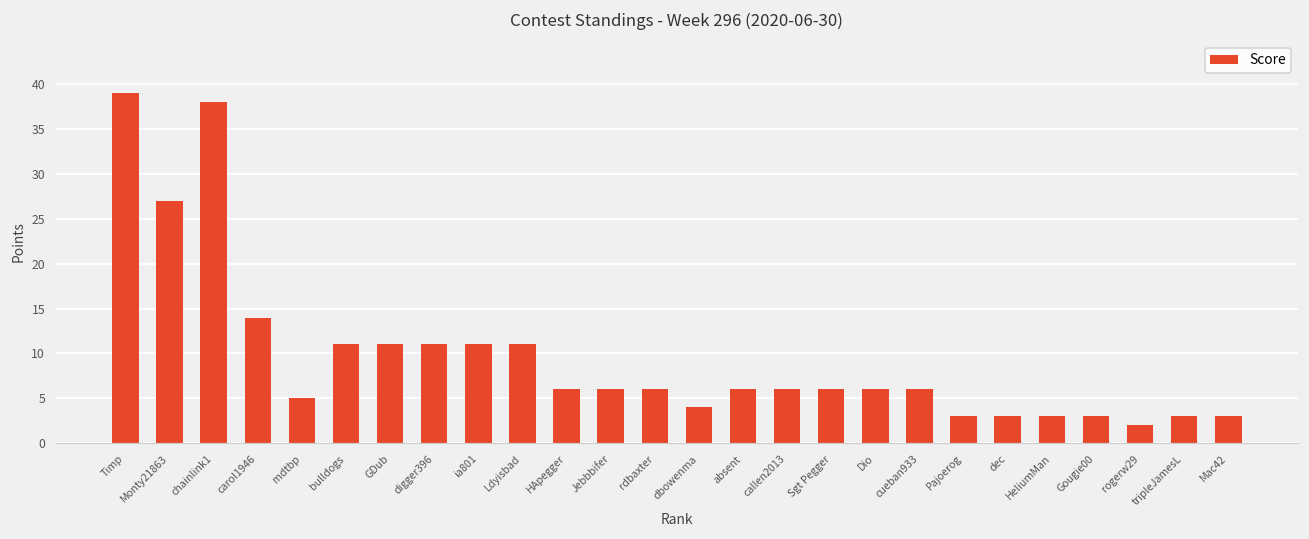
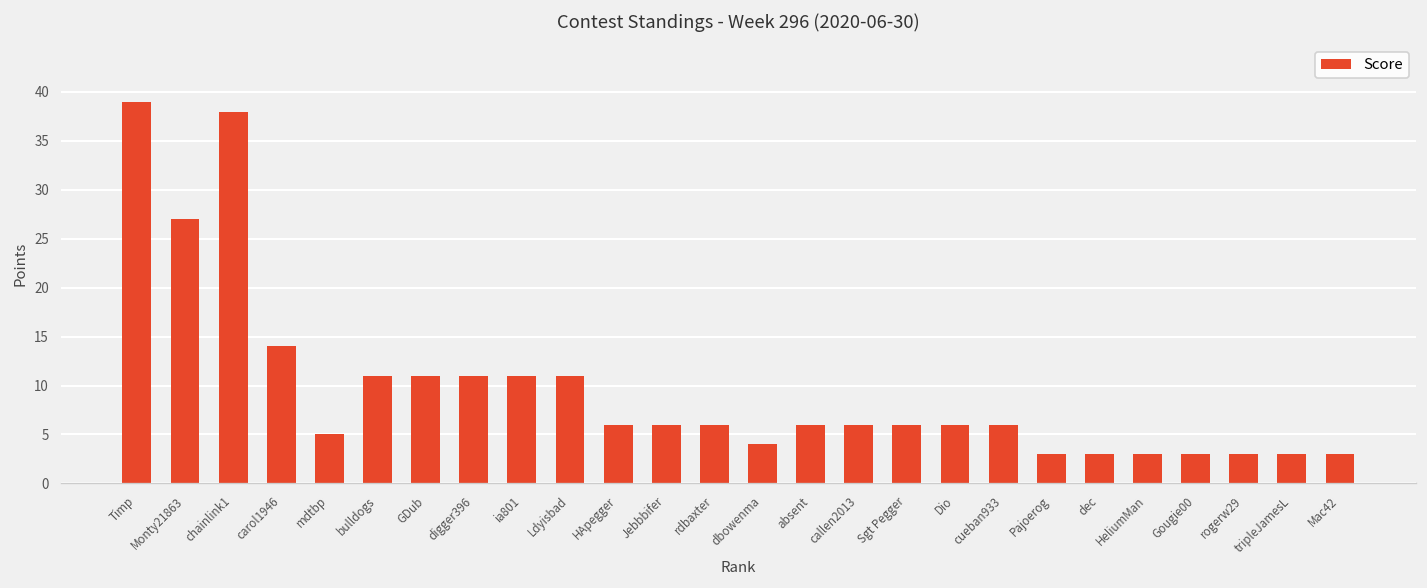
rogerw29: 2 -> 3
